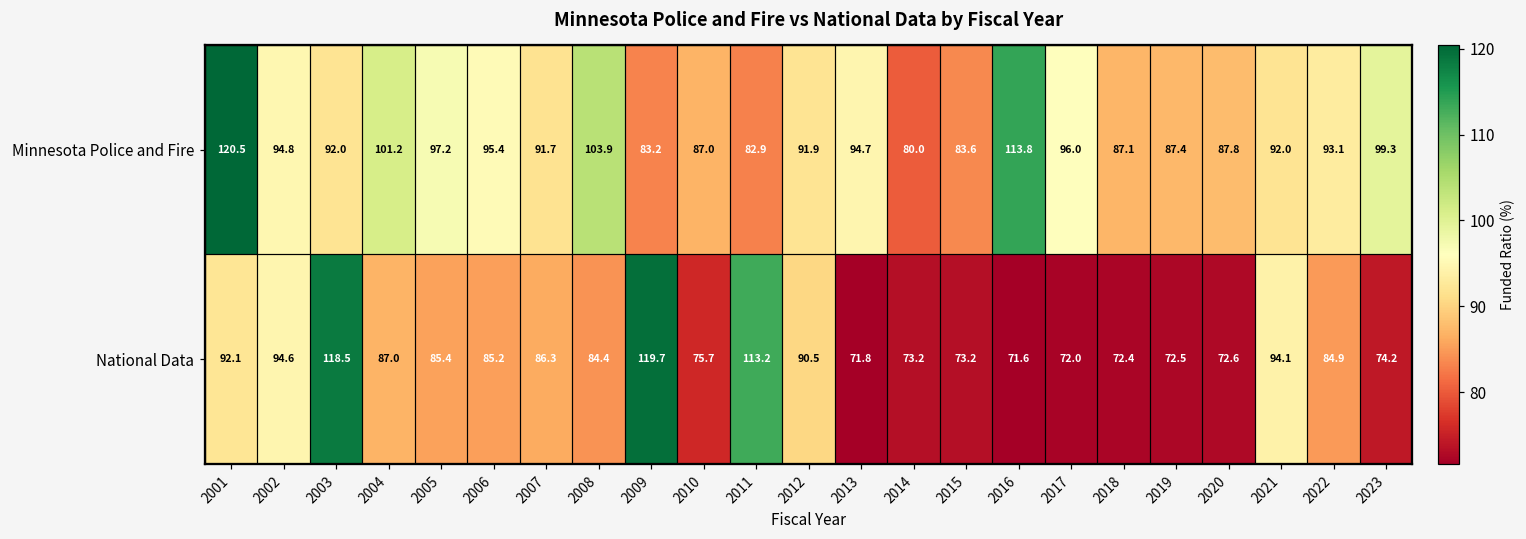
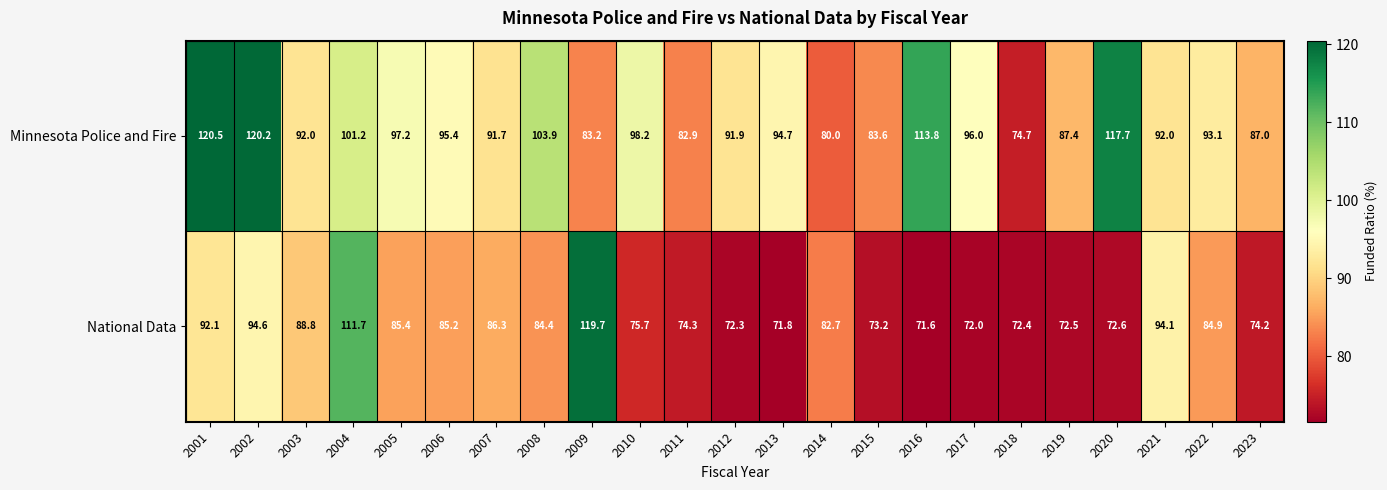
Minnesota Police and Fire, 2002: 94.8 -> 120.2
Minnesota Police and Fire, 2010: 87.0 -> 98.2
Minnesota Police and Fire, 2018: 87.1 -> 74.7
Minnesota Police and Fire, 2020: 87.8 -> 117.7
Minnesota Police and Fire, 2023: 99.3 -> 87.0
National Data, 2003: 118.5 -> 88.8
National Data, 2004: 87.0 -> 111.7
National Data, 2011: 113.2 -> 74.3
National Data, 2012: 90.5 -> 72.3
National Data, 2014: 73.2 -> 82.7
